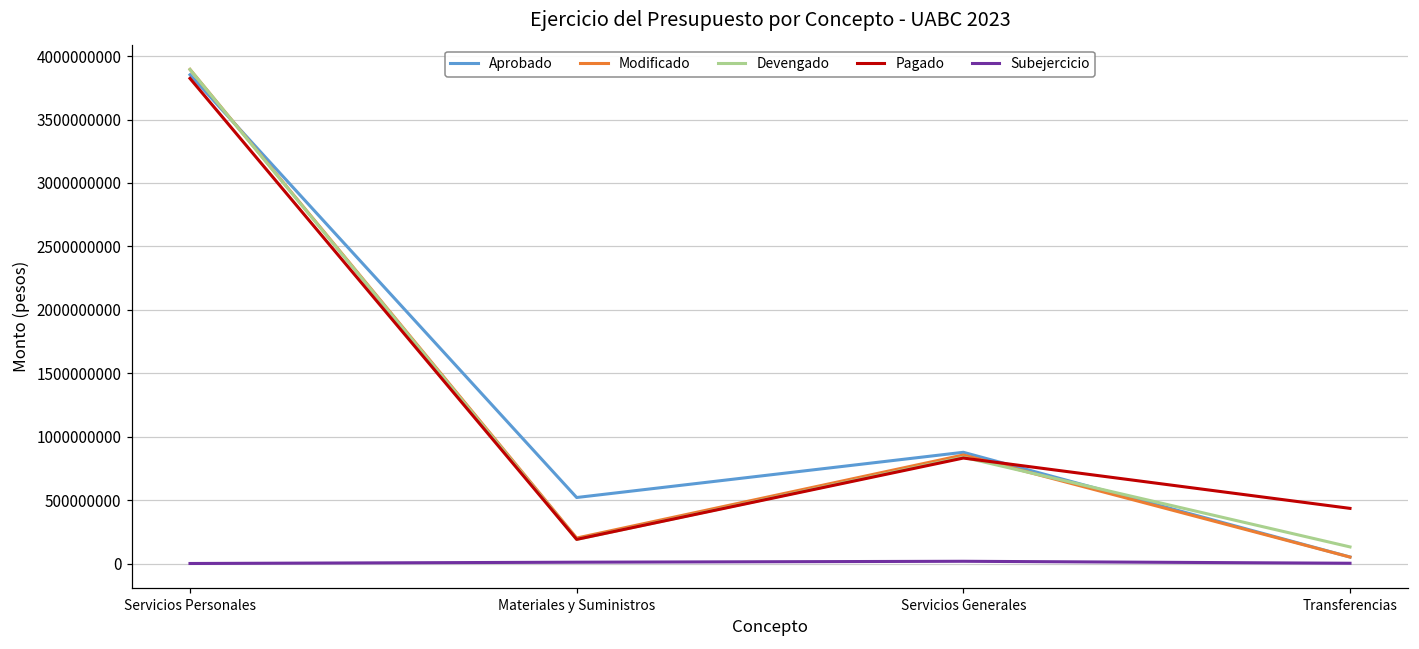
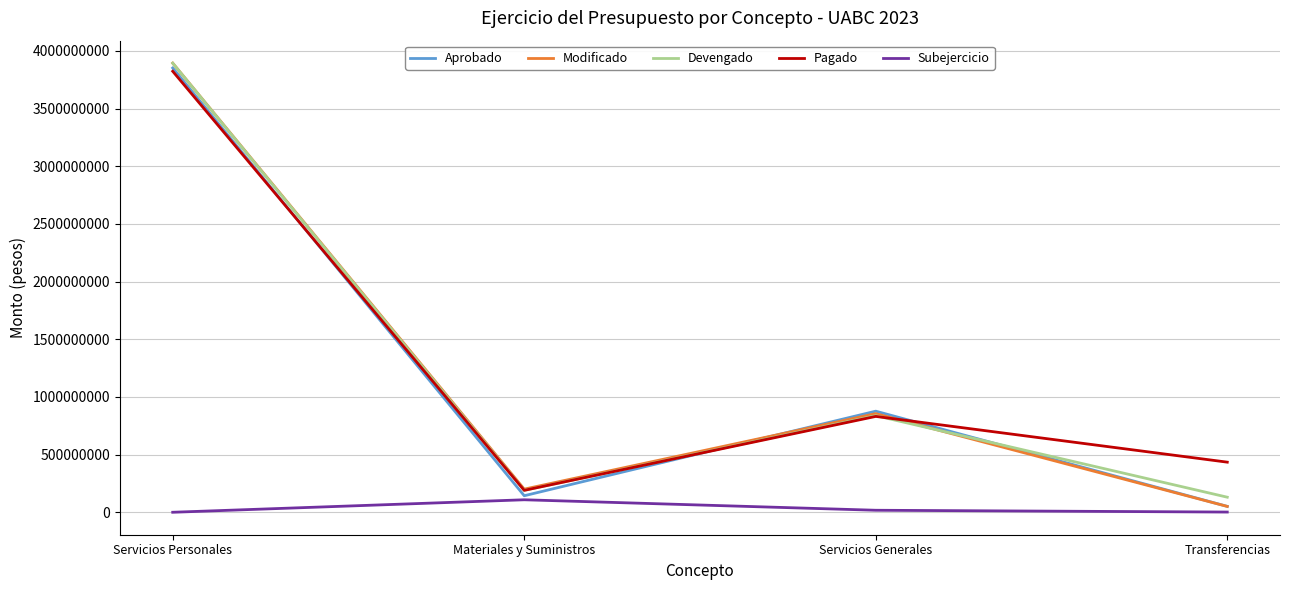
Aprobado, Materiales y Suministros: 520000000 -> 140000000
Subejercicio, Materiales y Suministros: 10000000 -> 110000000
